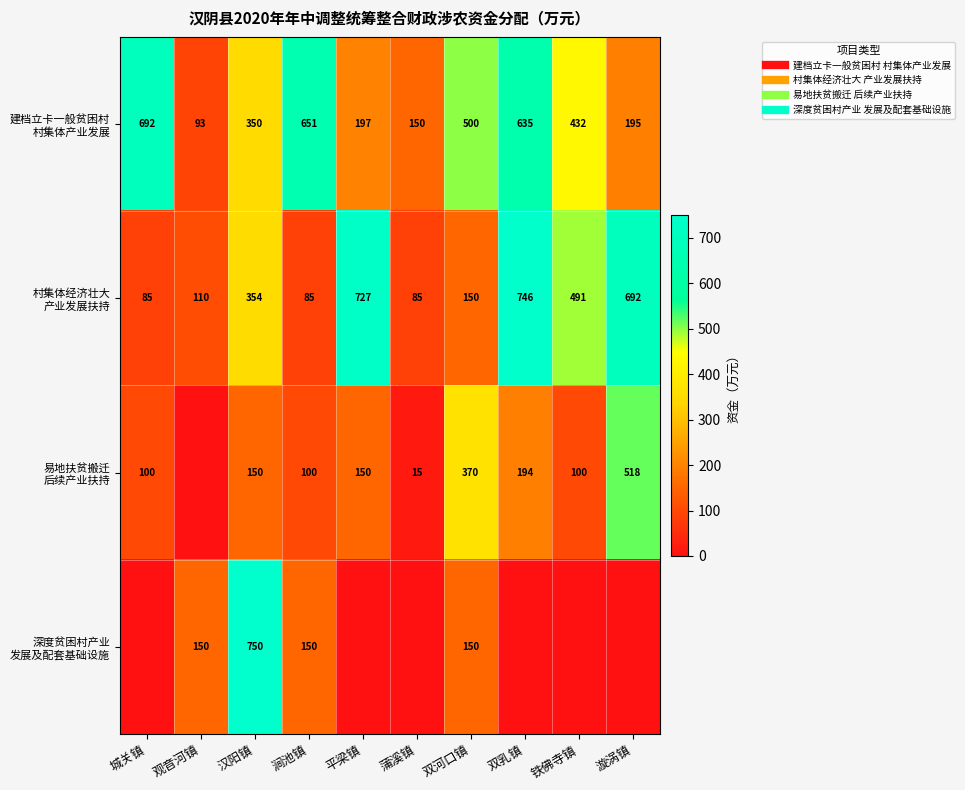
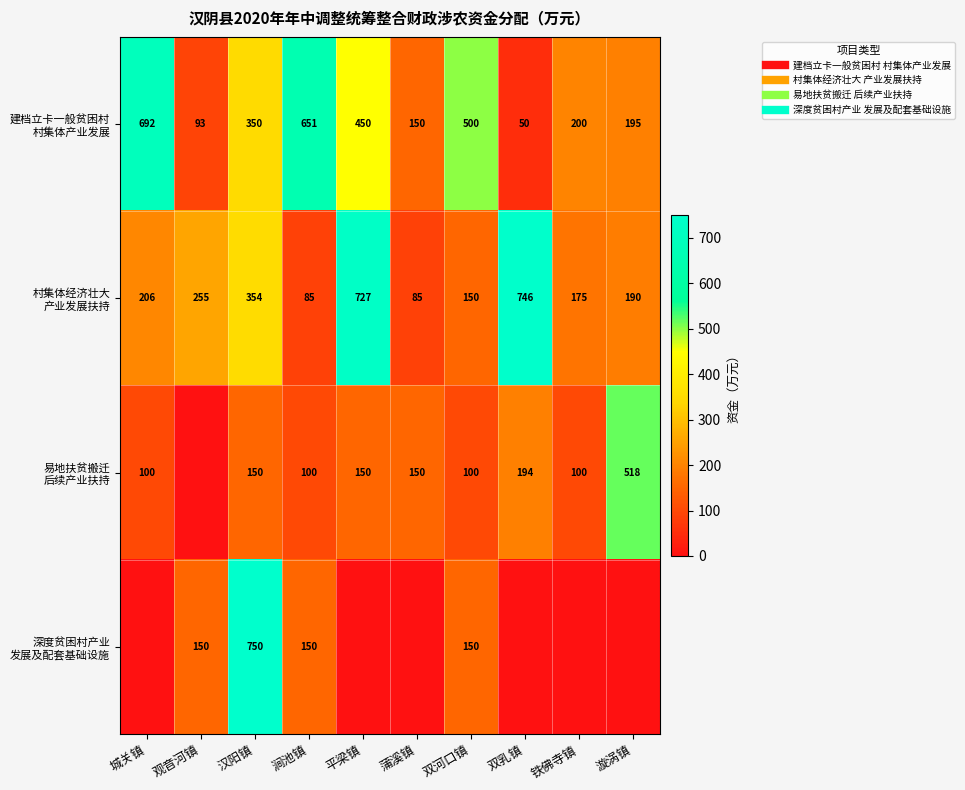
建档立卡一般贫困村 村集体产业发展, 平梁镇: 197 -> 450
建档立卡一般贫困村 村集体产业发展, 双乳镇: 635 -> 50
建档立卡一般贫困村 村集体产业发展, 铁佛寺镇: 432 -> 200
村集体经济壮大 产业发展扶持, 城关镇: 85 -> 206
村集体经济壮大 产业发展扶持, 观音河镇: 110 -> 255
村集体经济壮大 产业发展扶持, 铁佛寺镇: 491 -> 175
村集体经济壮大 产业发展扶持, 漩涡镇: 692 -> 190
易地扶贫搬迁 后续产业扶持, 蒲溪镇: 15 -> 150
易地扶贫搬迁 后续产业扶持, 双河口镇: 370 -> 100
